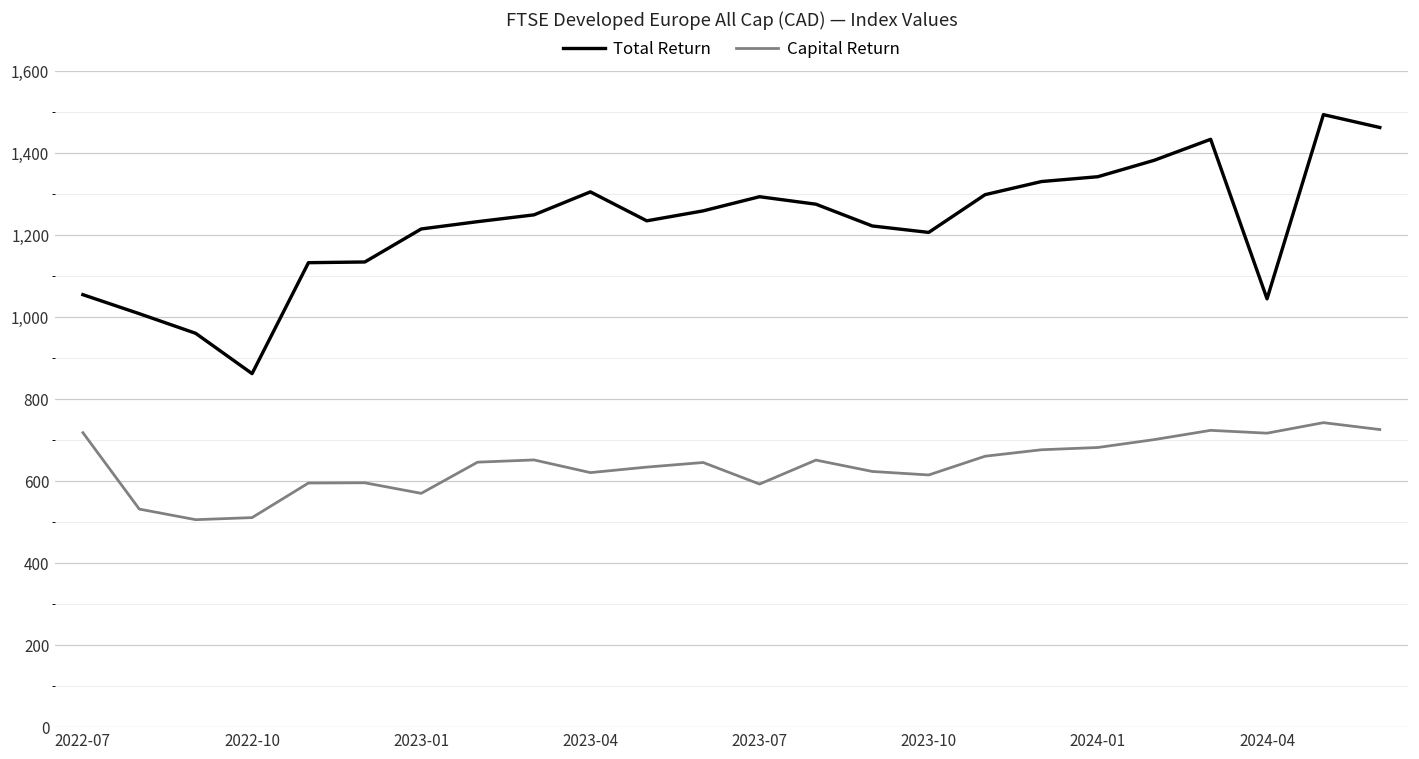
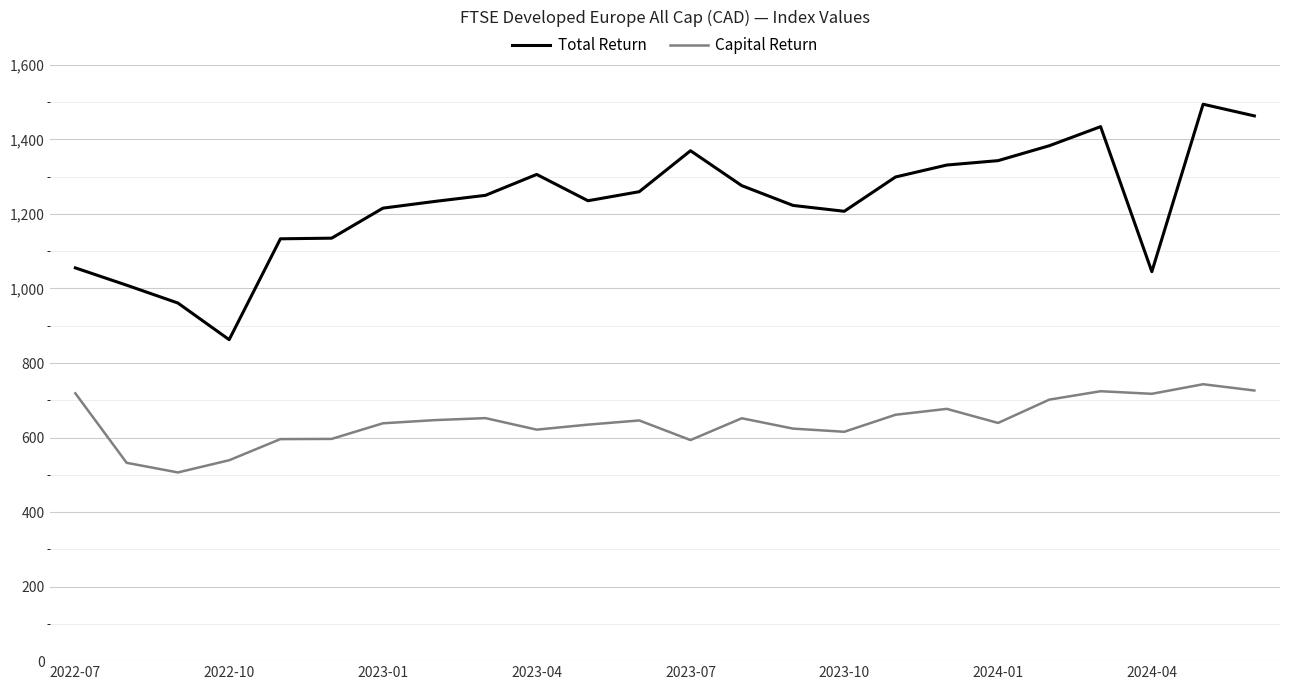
Capital Return, 2022-10: 510 -> 540
Capital Return, 2023-01: 570 -> 640
Total Return, 2023-07: 1,290 -> 1,370
Capital Return, 2024-01: 680 -> 640
